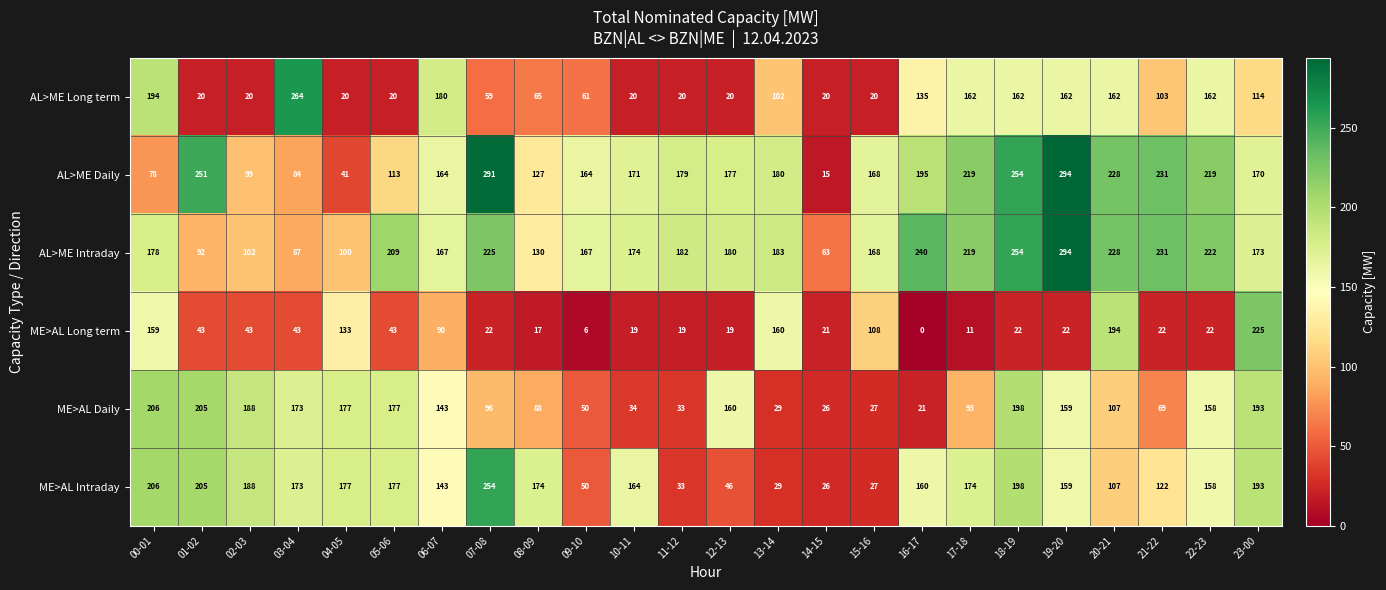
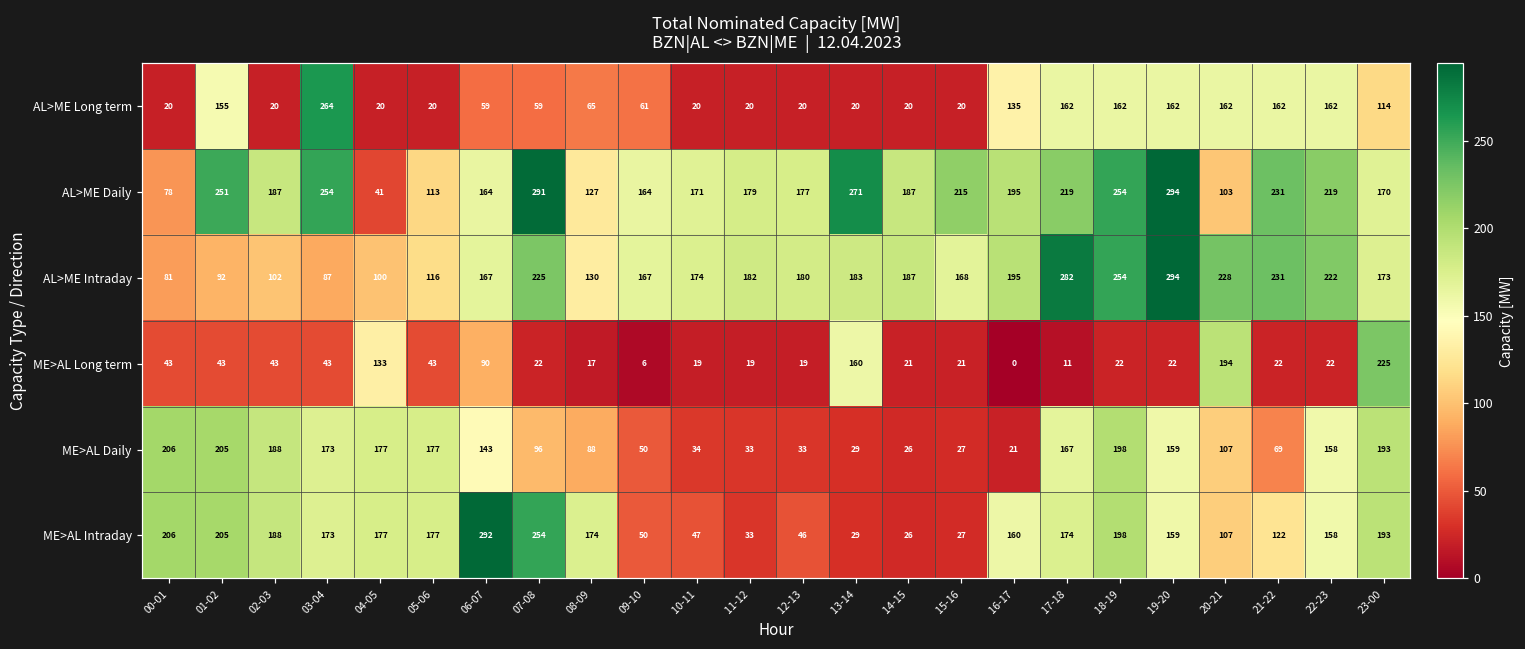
AL>ME Long term, 00-01: 194 -> 20
AL>ME Long term, 01-02: 20 -> 155
AL>ME Long term, 06-07: 180 -> 59
AL>ME Long term, 13-14: 102 -> 20
AL>ME Long term, 21-22: 103 -> 162
AL>ME Daily, 02-03: 99 -> 187
AL>ME Daily, 03-04: 84 -> 254
AL>ME Daily, 13-14: 180 -> 271
AL>ME Daily, 14-15: 15 -> 187
AL>ME Daily, 15-16: 168 -> 215
AL>ME Daily, 20-21: 228 -> 103
AL>ME Intraday, 00-01: 178 -> 81
AL>ME Intraday, 05-06: 209 -> 116
AL>ME Intraday, 14-15: 63 -> 187
AL>ME Intraday, 16-17: 240 -> 195
AL>ME Intraday, 17-18: 219 -> 282
ME>AL Long term, 00-01: 159 -> 43
ME>AL Long term, 15-16: 108 -> 21
ME>AL Daily, 12-13: 160 -> 33
ME>AL Daily, 17-18: 93 -> 167
ME>AL Intraday, 06-07: 143 -> 292
ME>AL Intraday, 10-11: 164 -> 47
